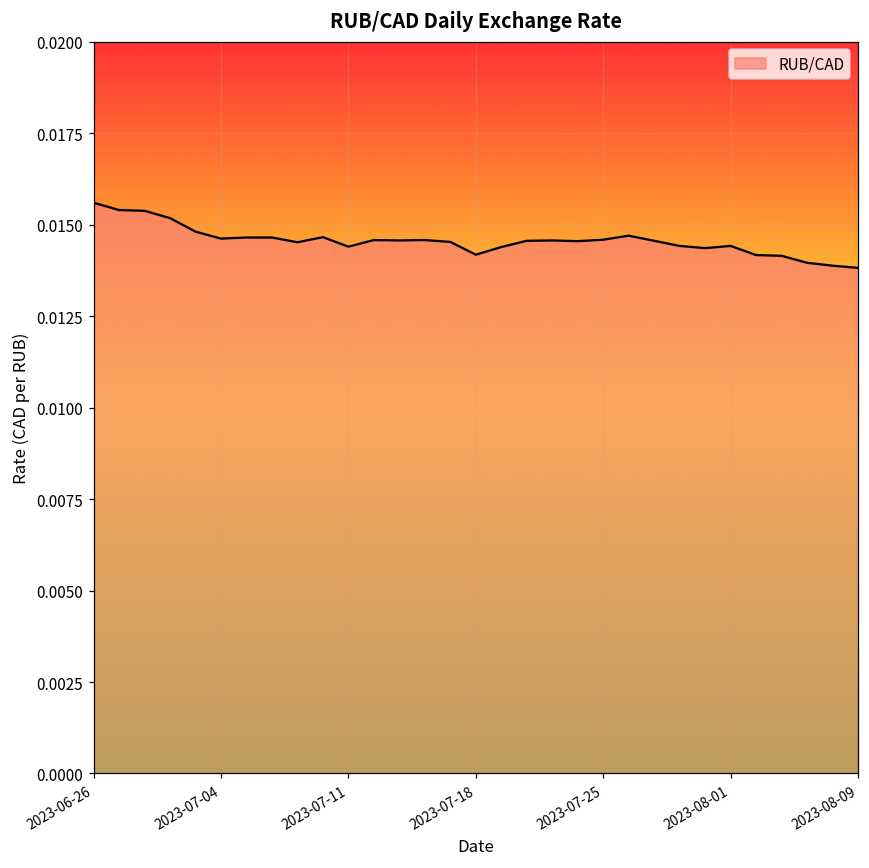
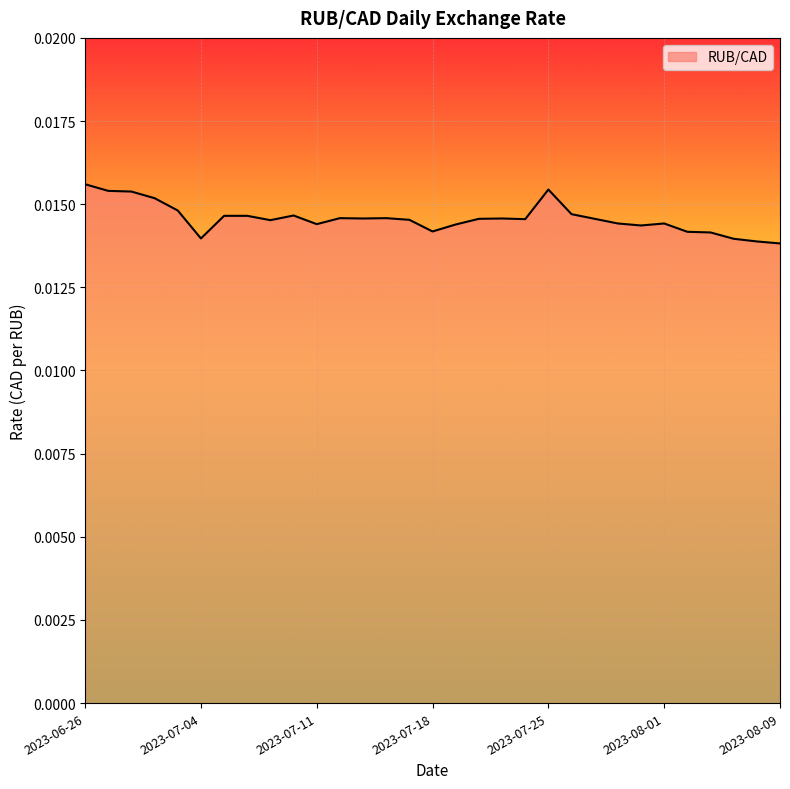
2023-07-04: 0.0146 -> 0.0140
2023-07-25: 0.0146 -> 0.0154
